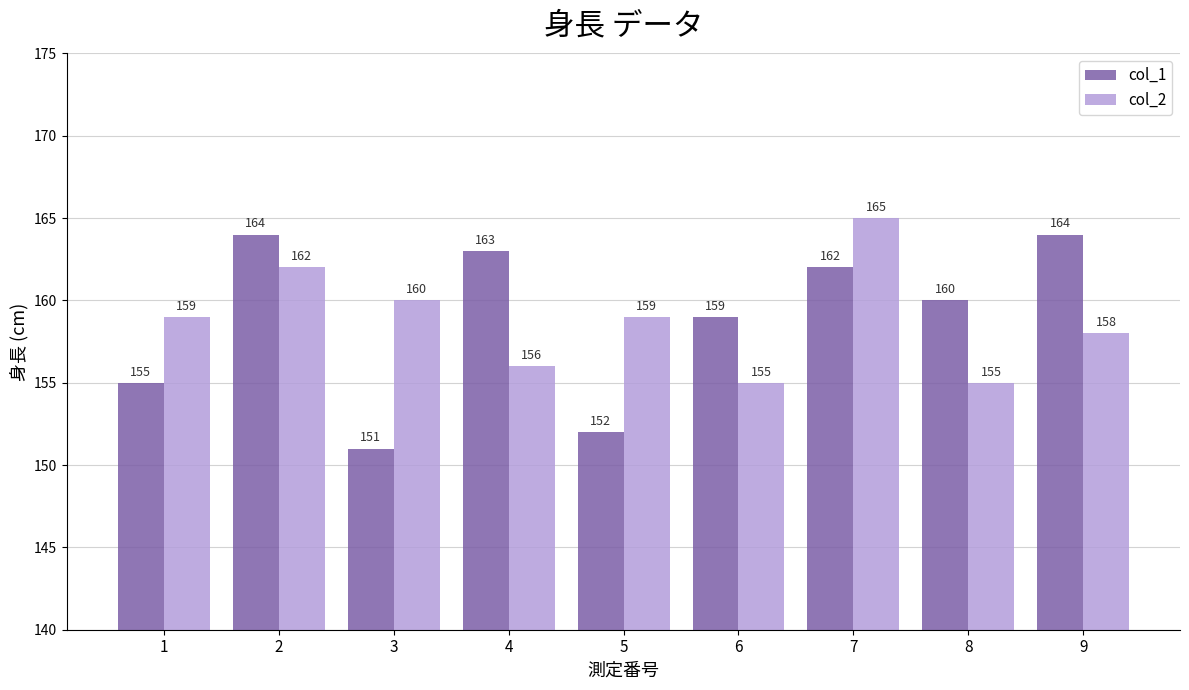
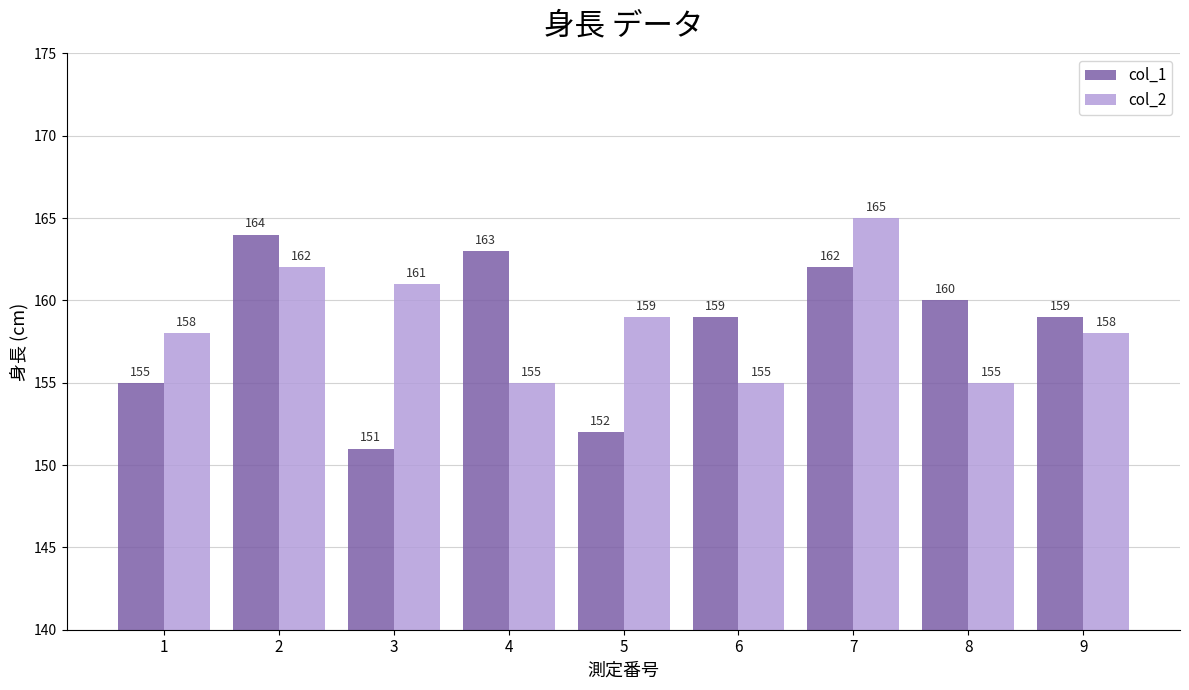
col_2, 1: 159 -> 158
col_2, 3: 160 -> 161
col_2, 4: 156 -> 155
col_1, 9: 164 -> 159
